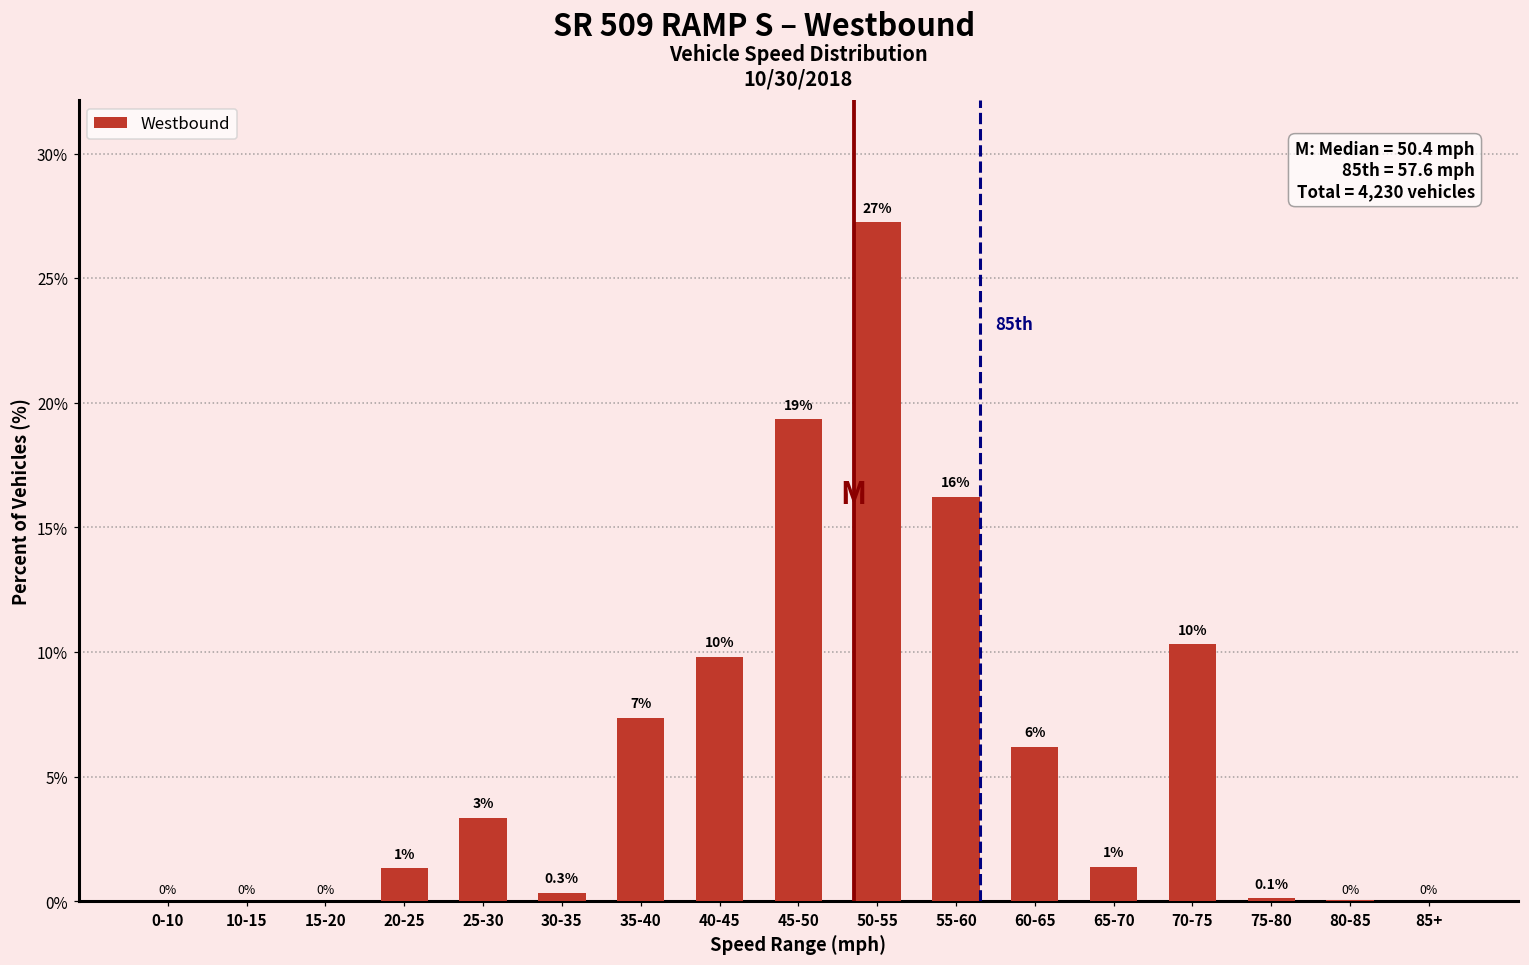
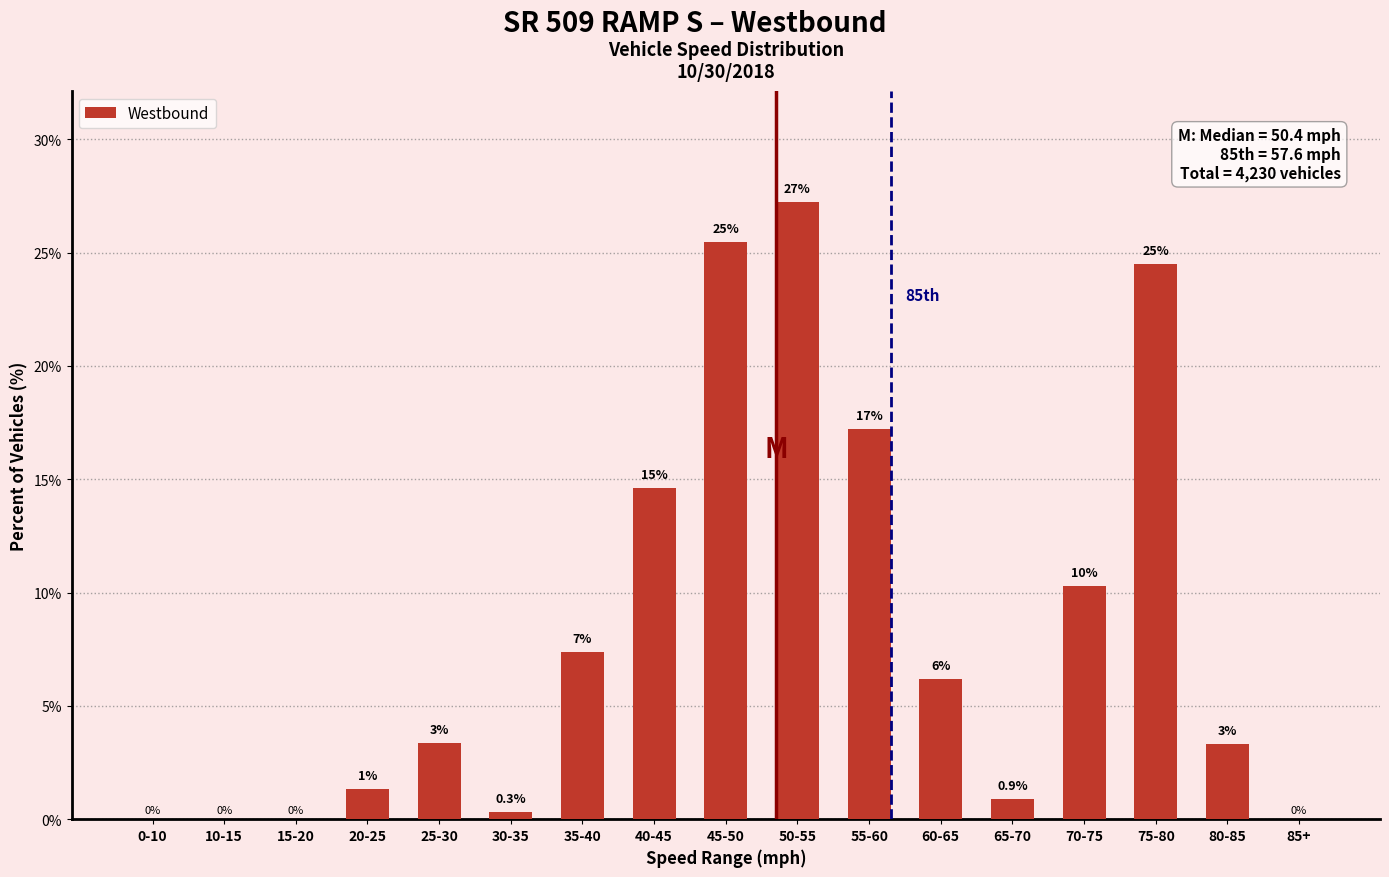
40-45: 10% -> 15%
45-50: 19% -> 25%
55-60: 16% -> 17%
65-70: 1% -> 0.9%
75-80: 0.1% -> 25%
80-85: 0% -> 3%
